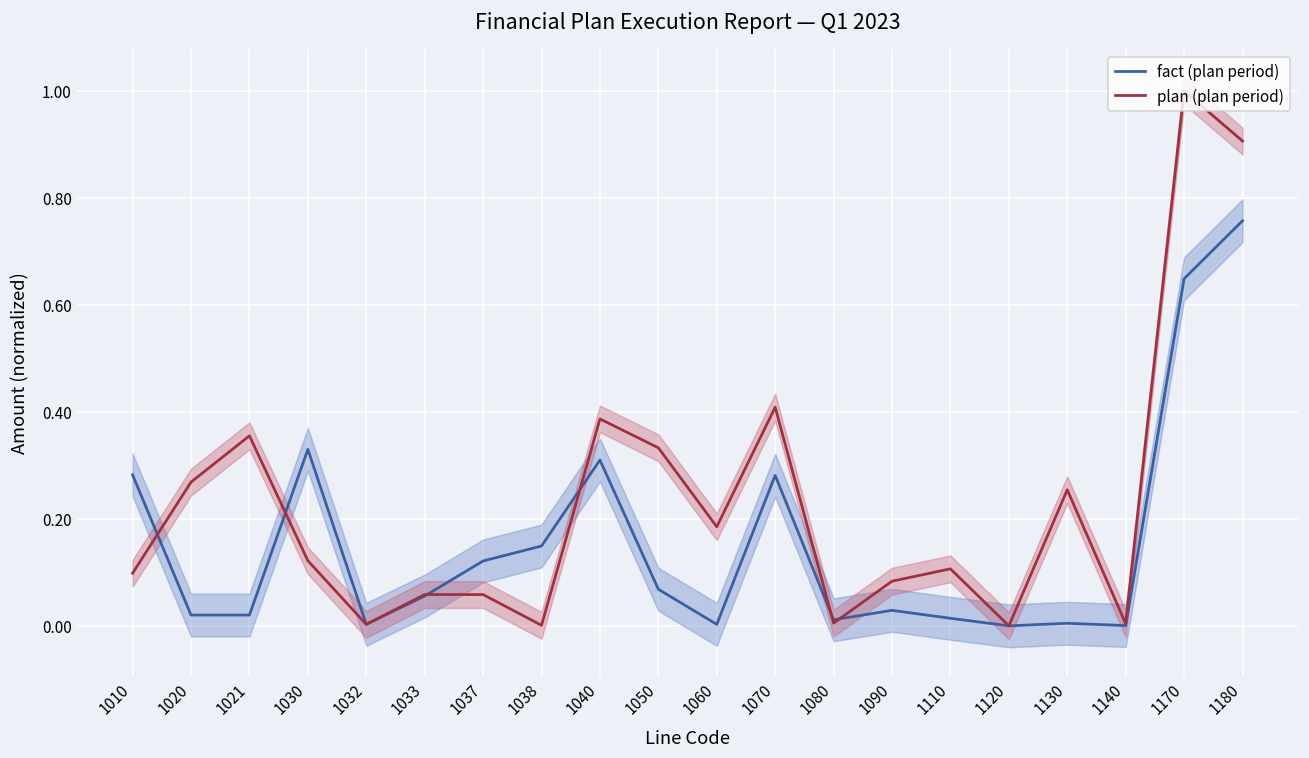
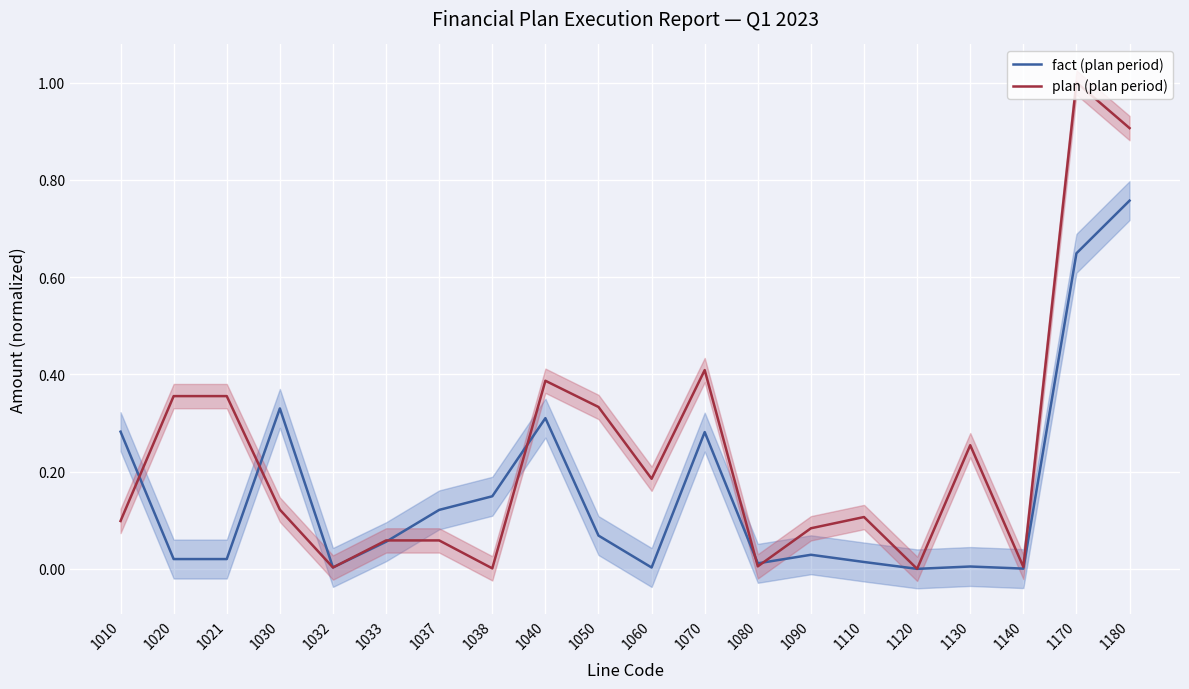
plan (plan period), 1020: 0.27 -> 0.36
